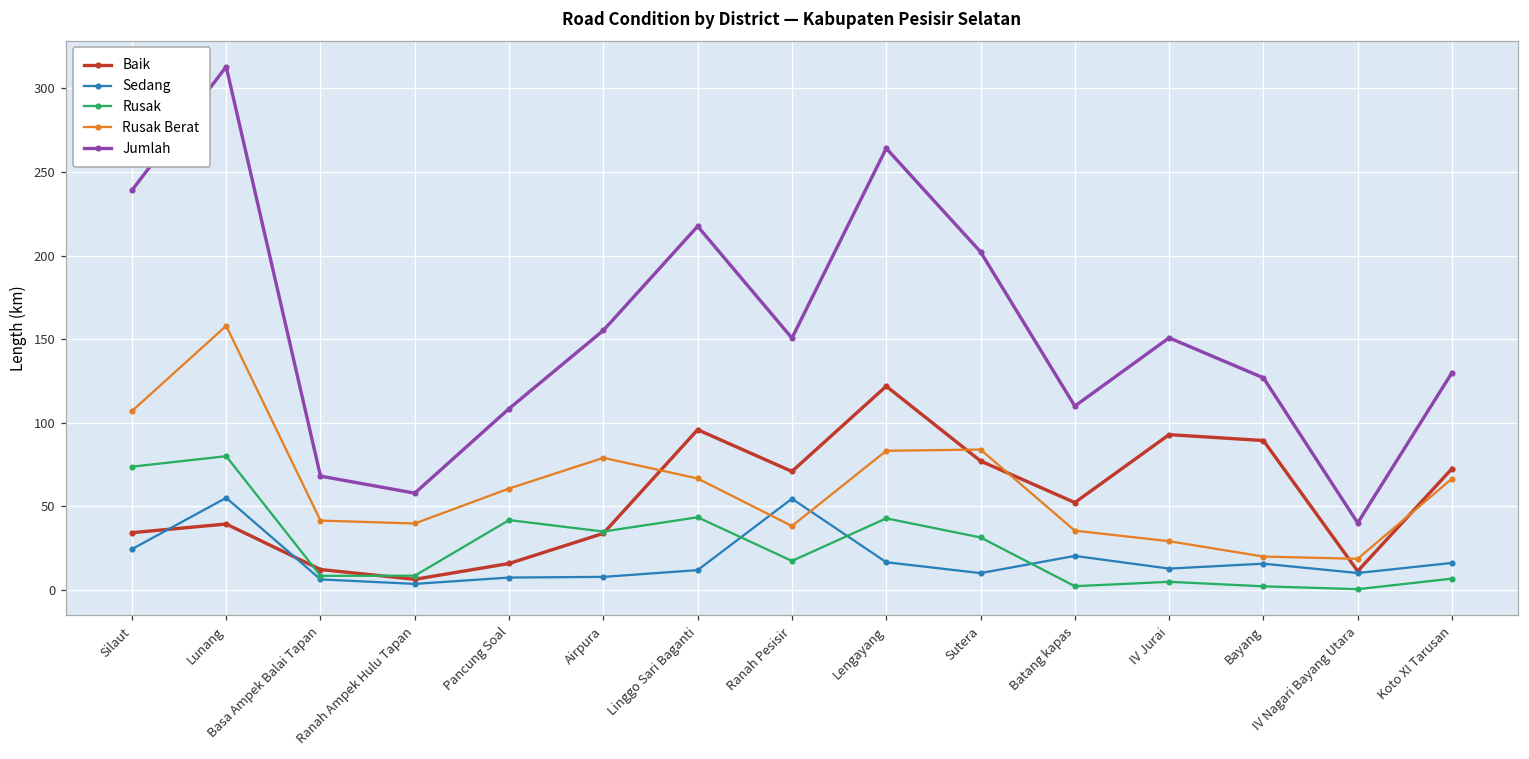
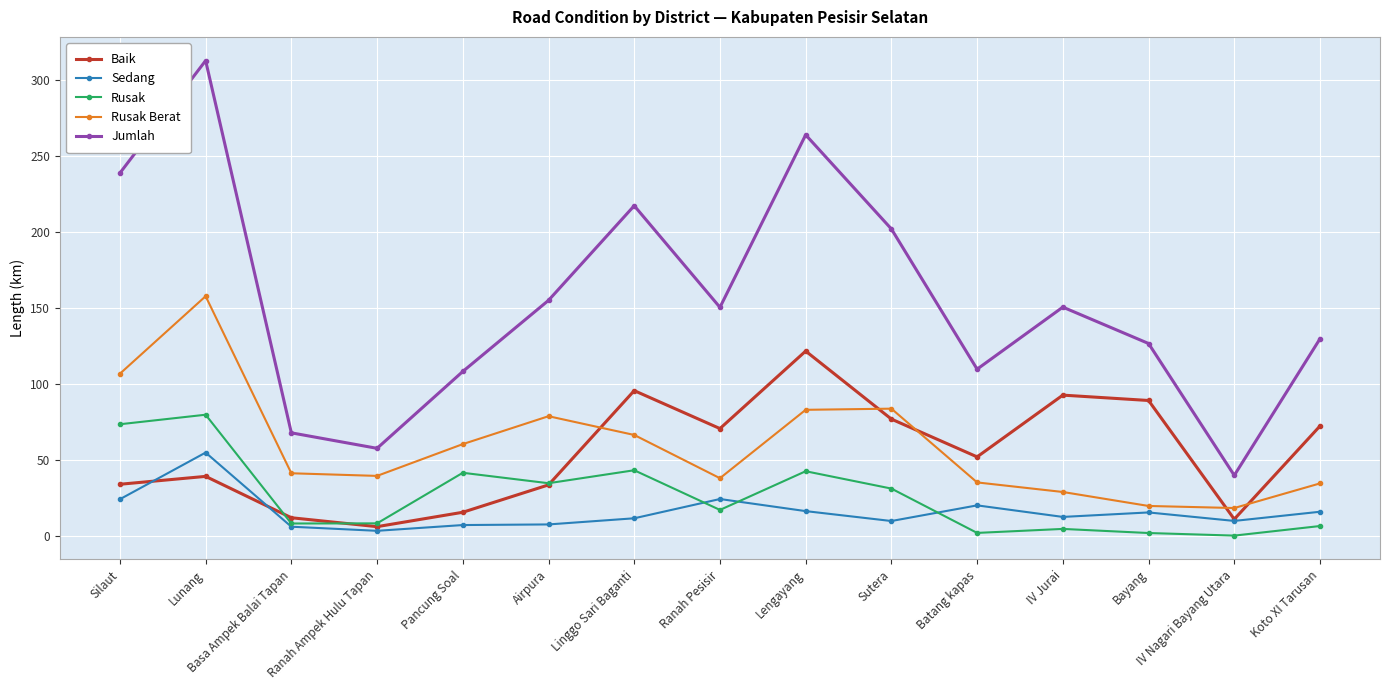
Sedang, Ranah Pesisir: 54 -> 24
Rusak Berat, Koto XI Tarusan: 67 -> 35
